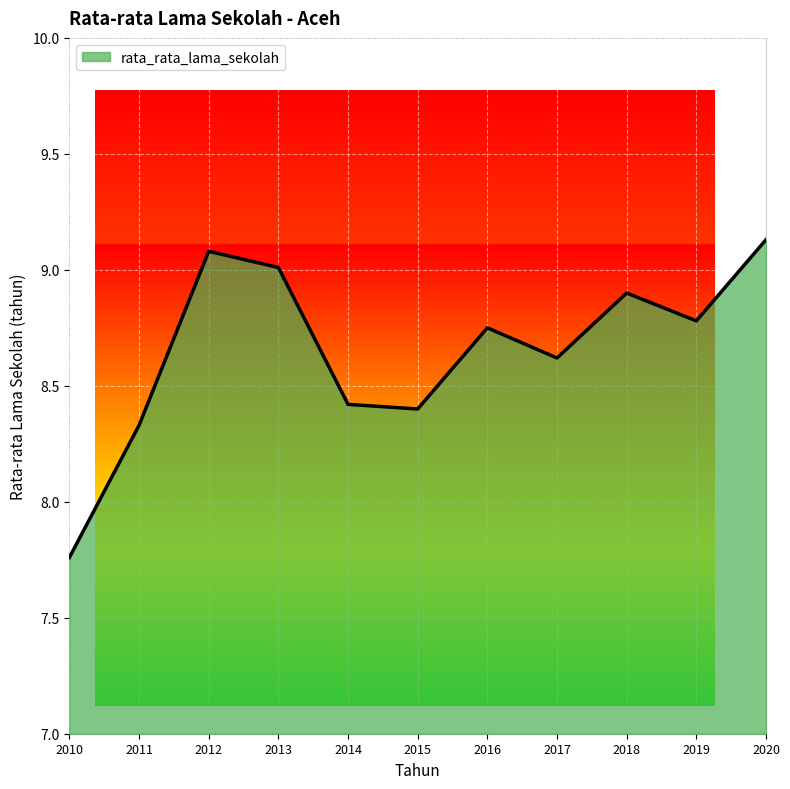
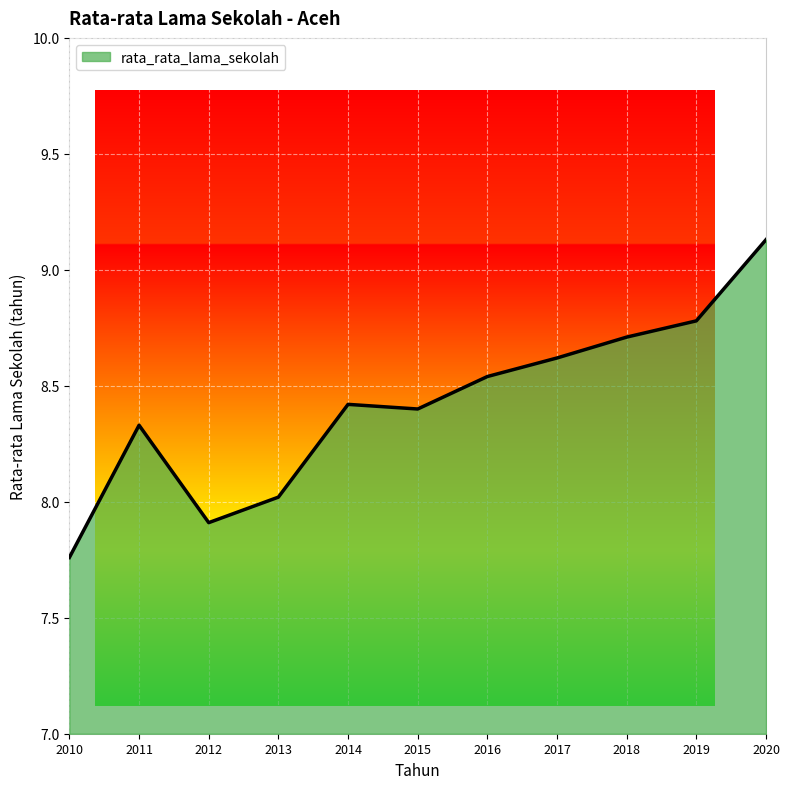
2012: 9.08 -> 7.91
2013: 9.01 -> 8.02
2016: 8.75 -> 8.54
2018: 8.90 -> 8.71
